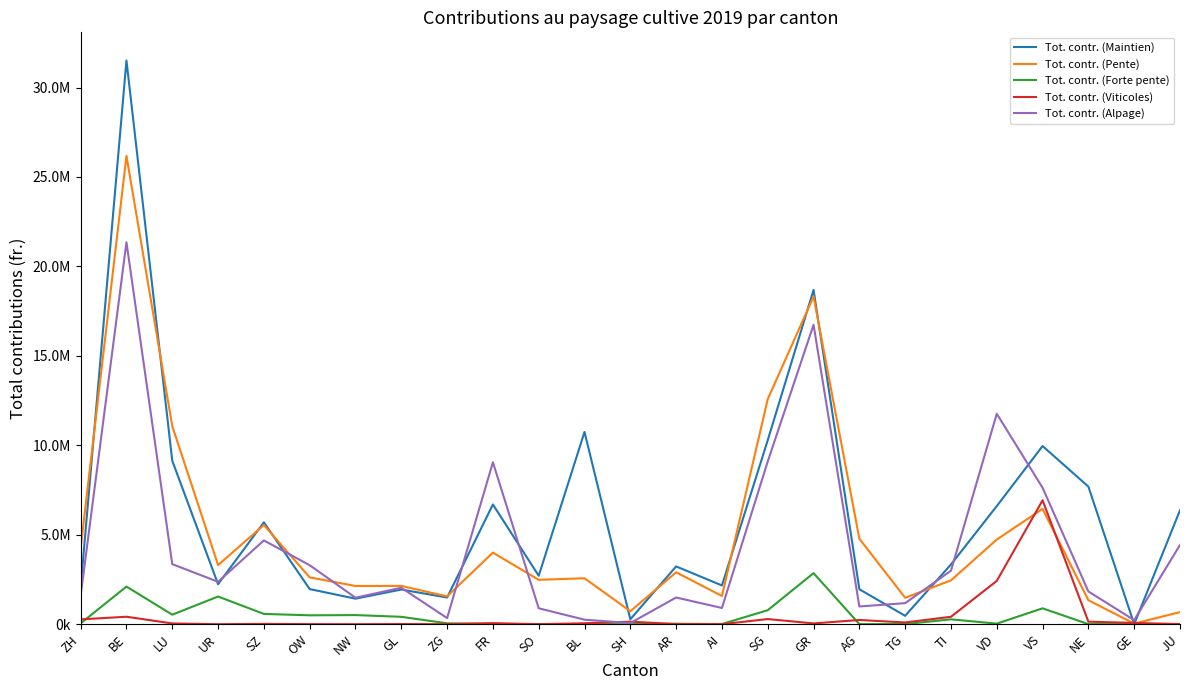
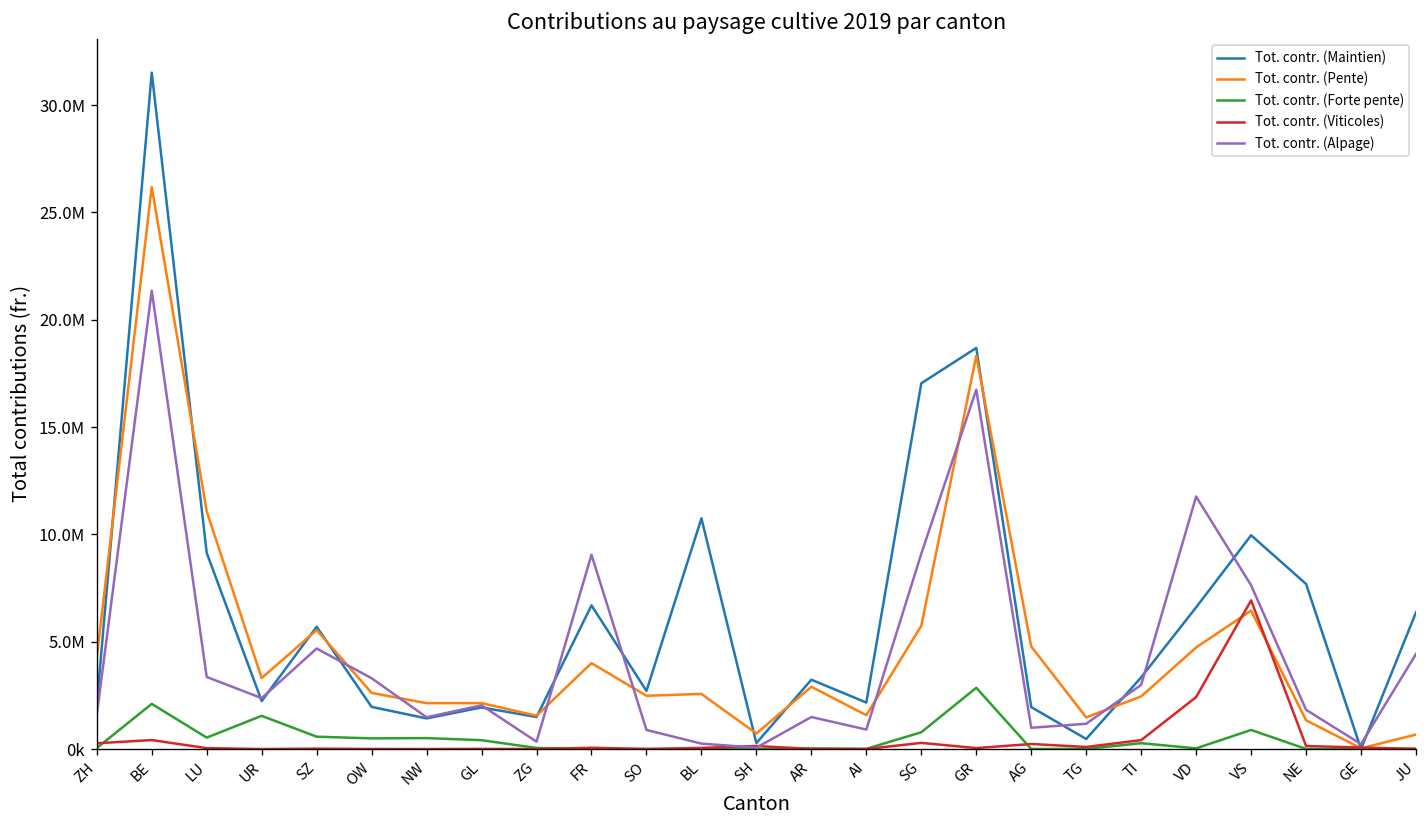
Tot. contr. (Maintien), SG: 10300000 -> 17000000
Tot. contr. (Pente), SG: 12600000 -> 5700000
